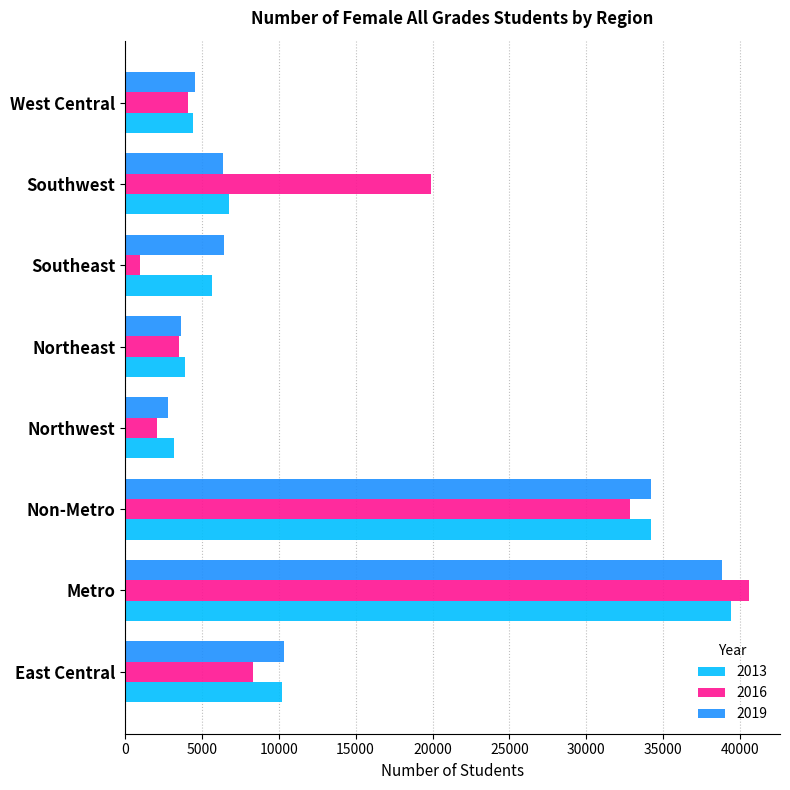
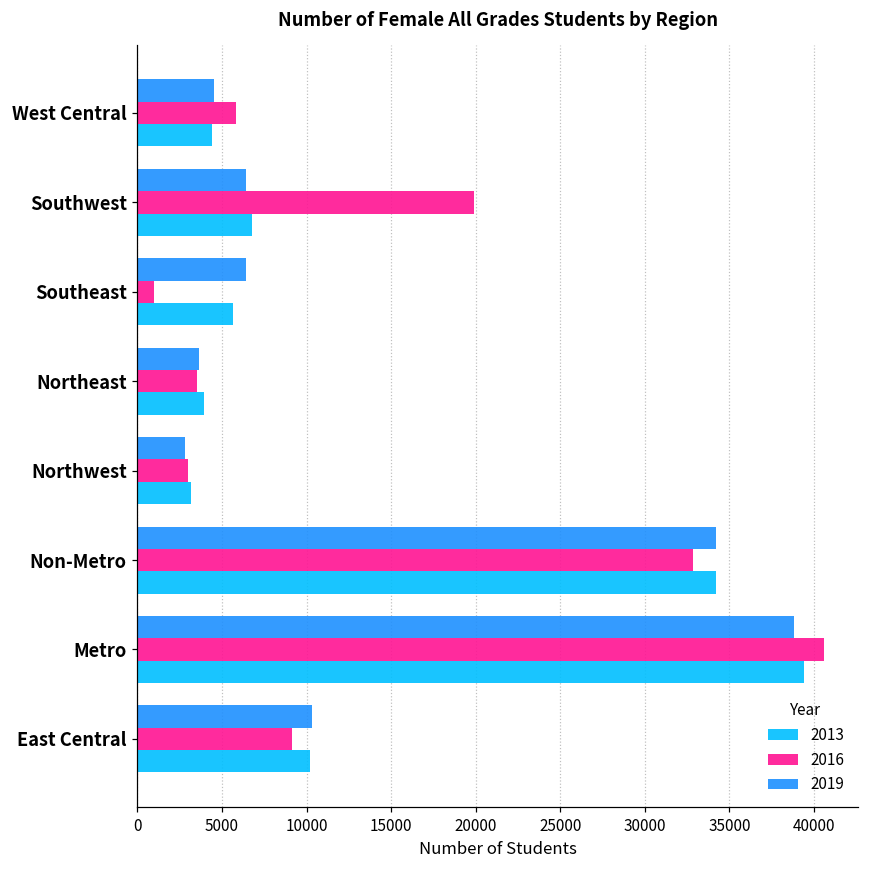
2016, West Central: 4100 -> 5800
2016, Northwest: 2100 -> 3000
2016, East Central: 8300 -> 9200
